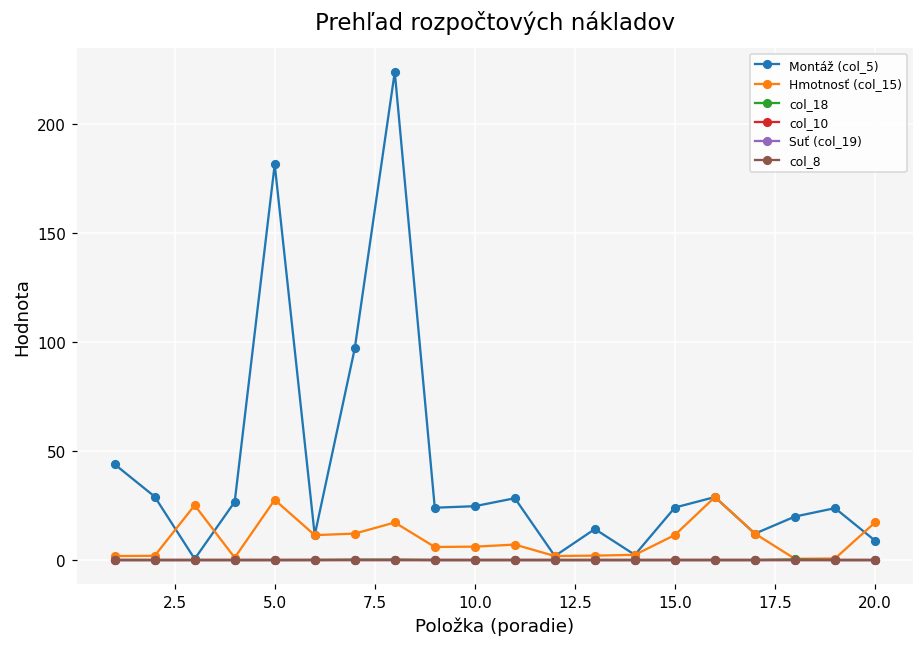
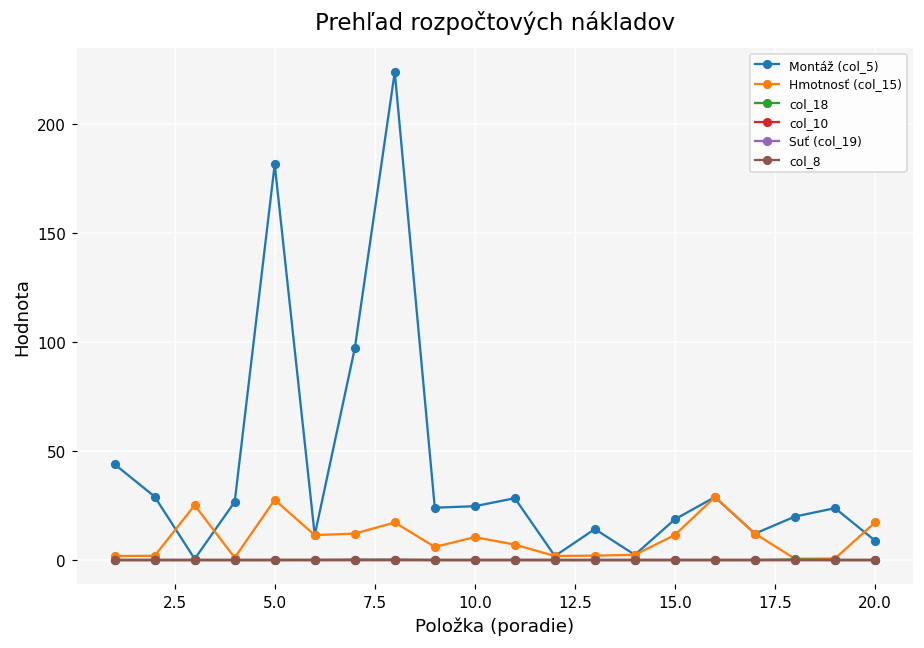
Hmotnosť (col_15), 10.0: 6 -> 11
Montáž (col_5), 15.0: 24 -> 19
